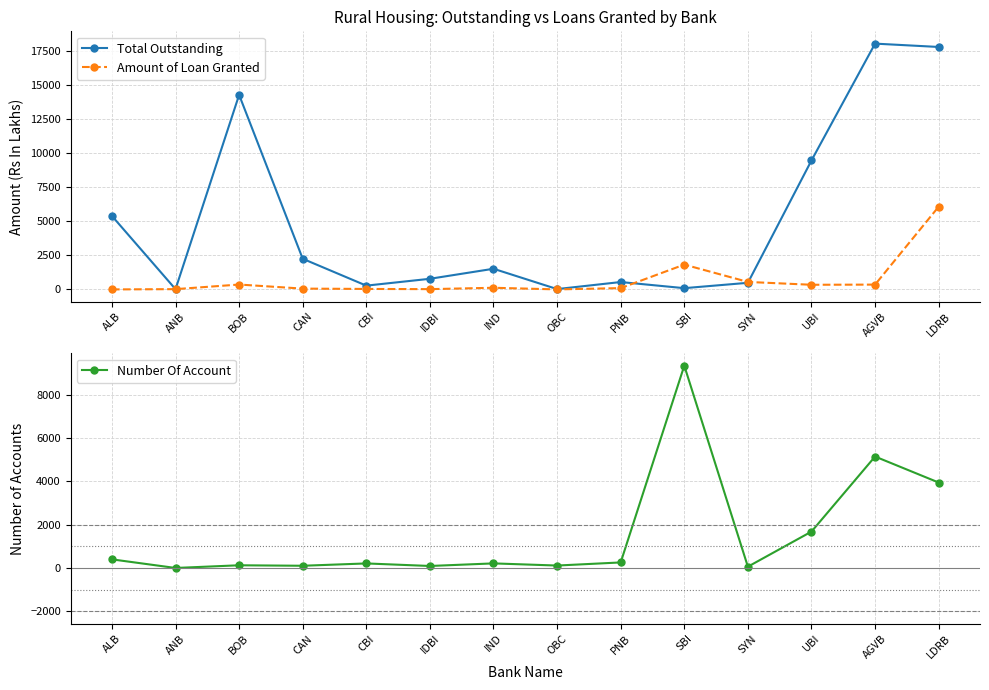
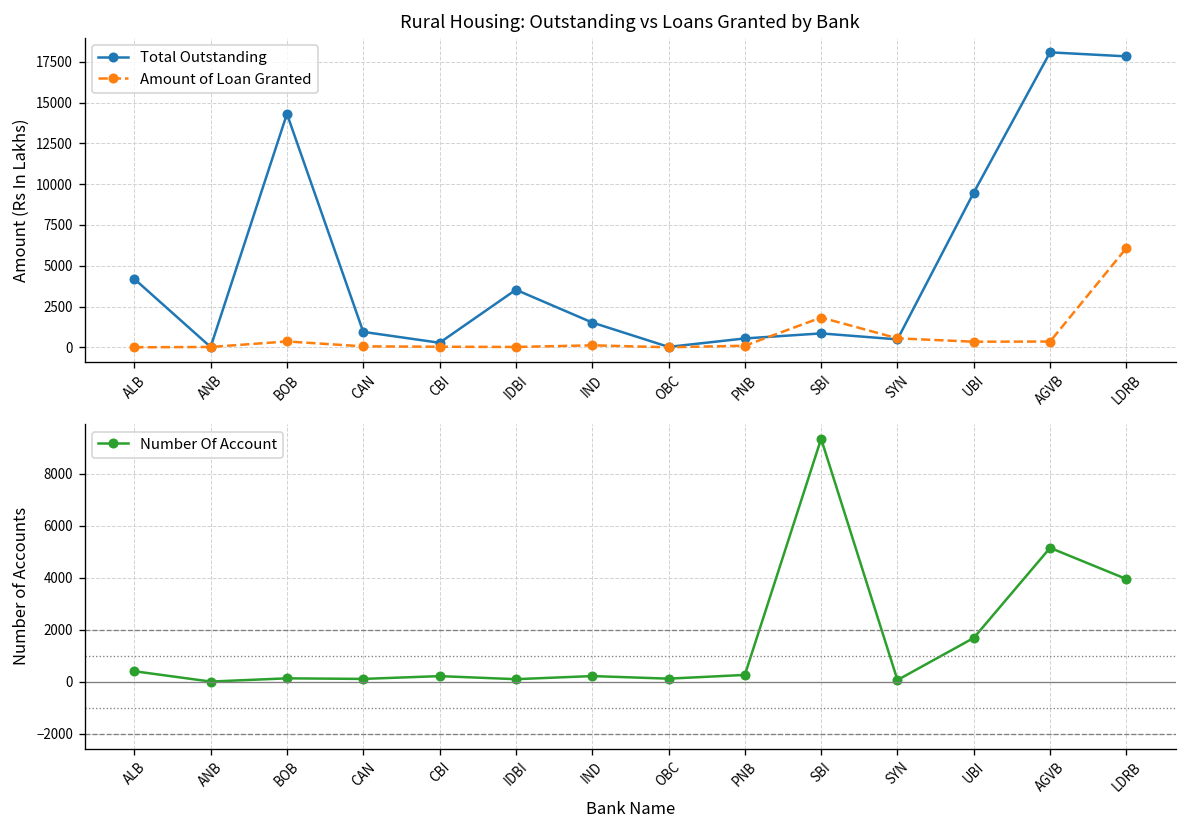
Rural Housing: Outstanding vs Loans Granted by Bank, Total Outstanding, ALB: 5400 -> 4200
Rural Housing: Outstanding vs Loans Granted by Bank, Total Outstanding, CAN: 2300 -> 900
Rural Housing: Outstanding vs Loans Granted by Bank, Total Outstanding, IDBI: 800 -> 3500
Rural Housing: Outstanding vs Loans Granted by Bank, Total Outstanding, SBI: 100 -> 900
